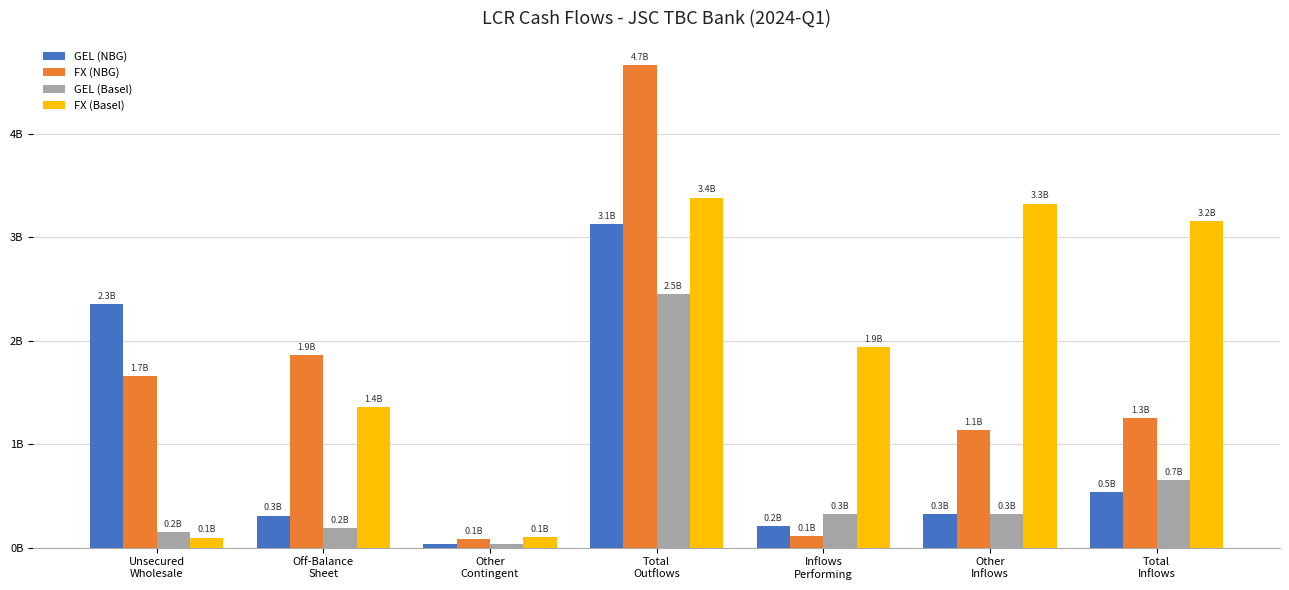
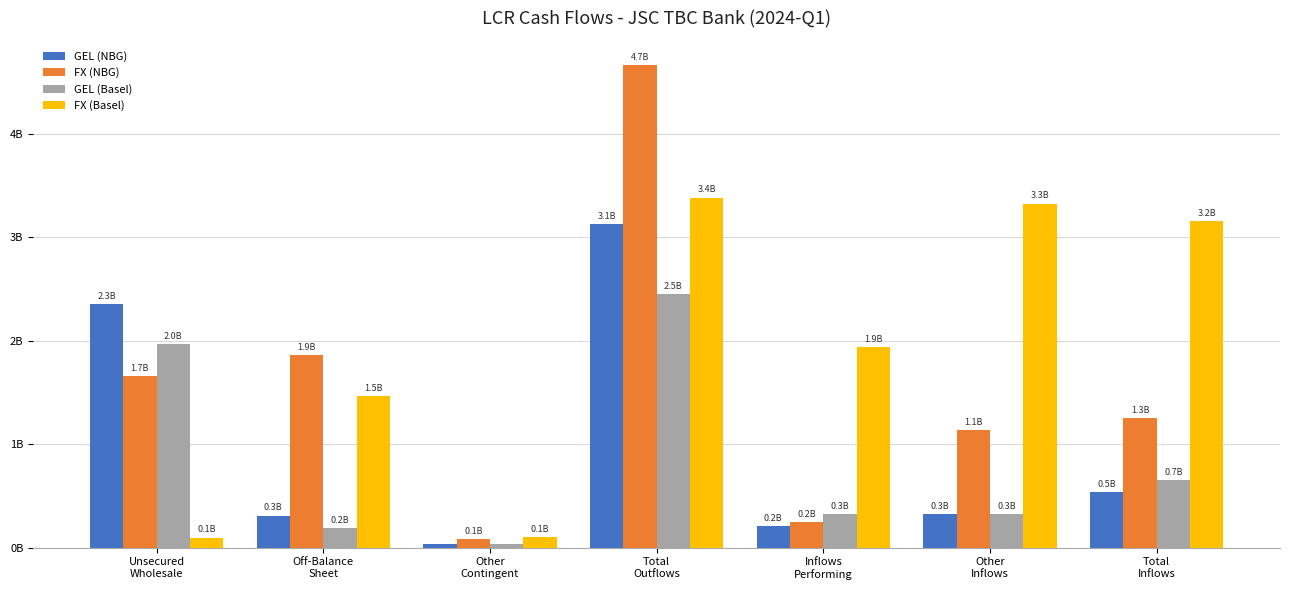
GEL (Basel), Unsecured Wholesale: 0.2B -> 2.0B
FX (Basel), Off-Balance Sheet: 1.4B -> 1.5B
FX (NBG), Inflows Performing: 0.1B -> 0.2B
